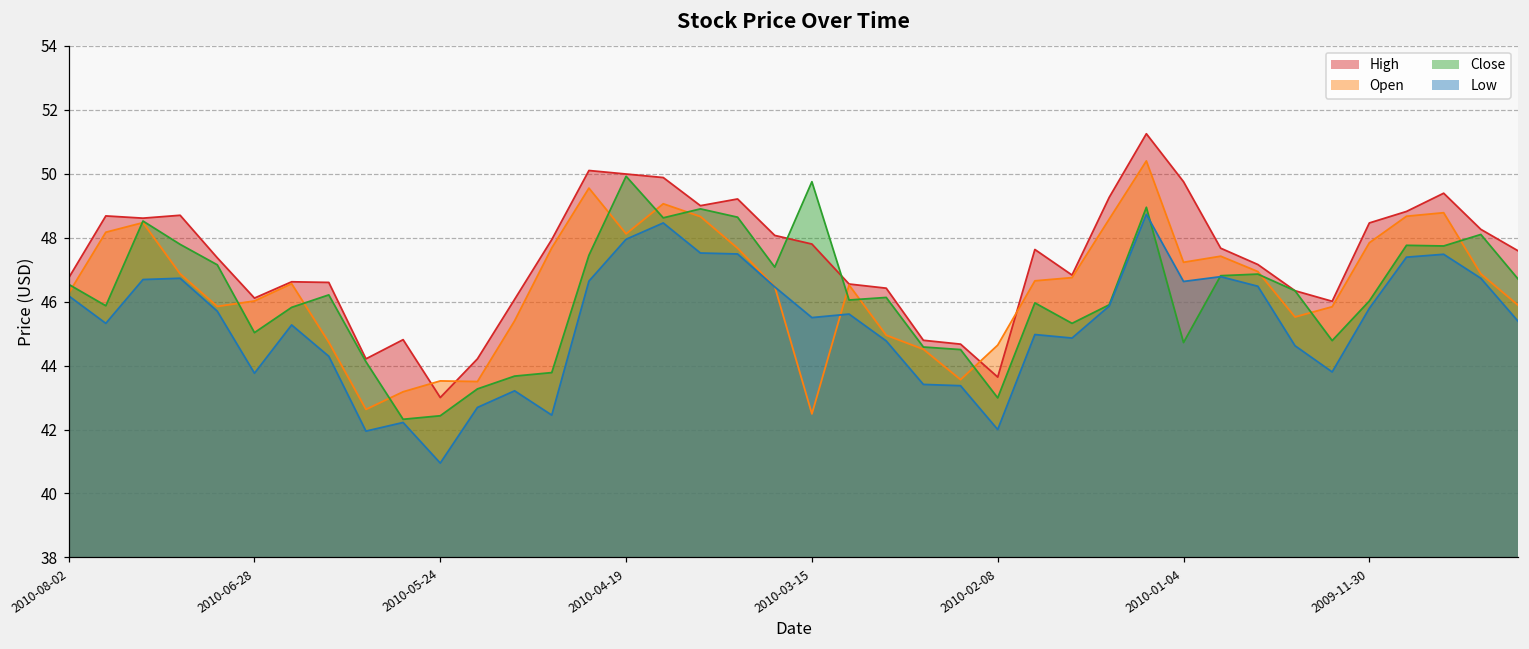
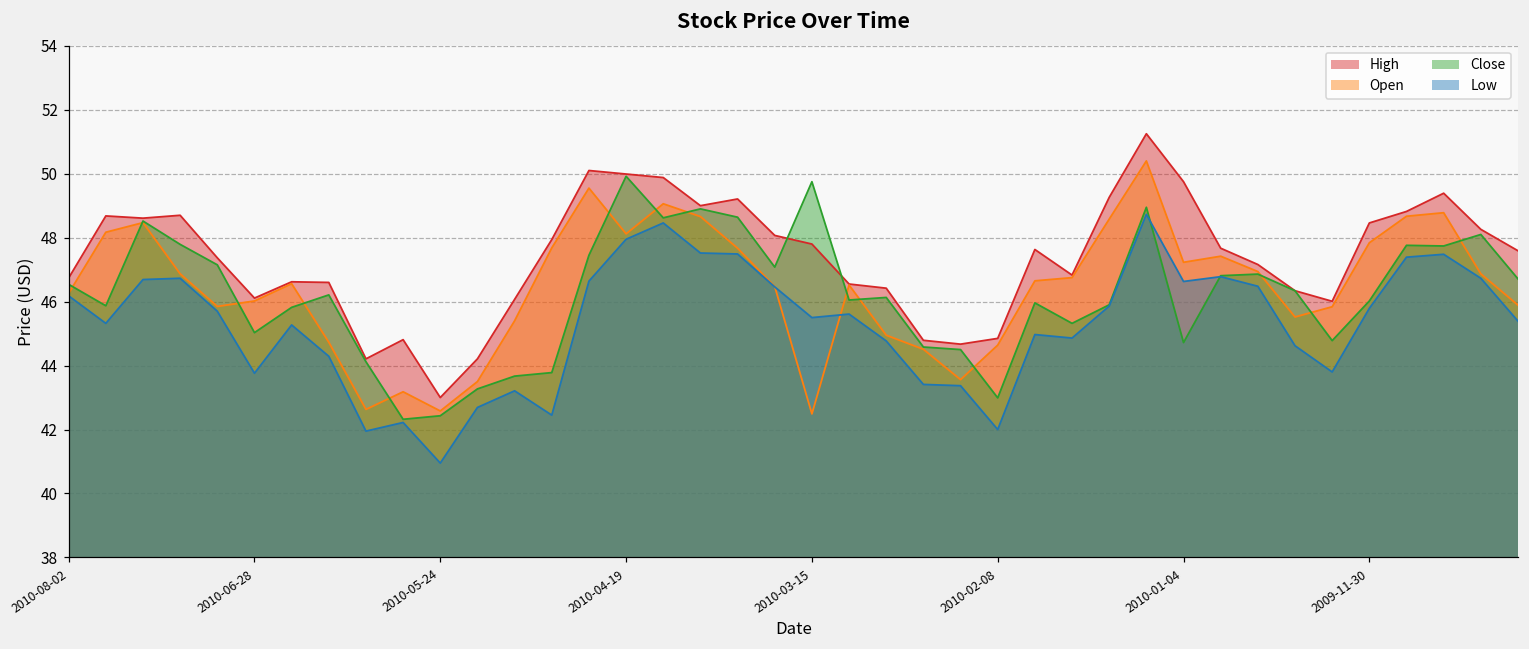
Open, 2010-05-24: 43.5 -> 42.6
High, 2010-02-08: 43.6 -> 44.9
